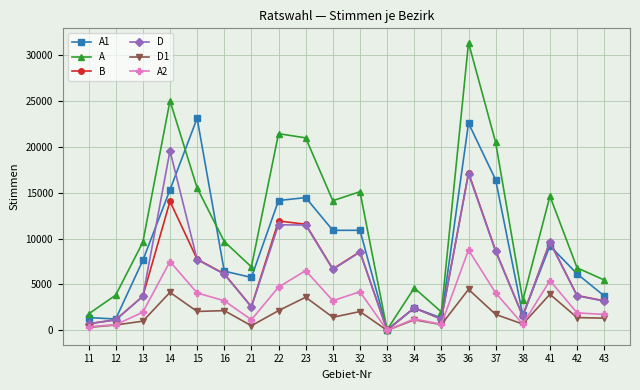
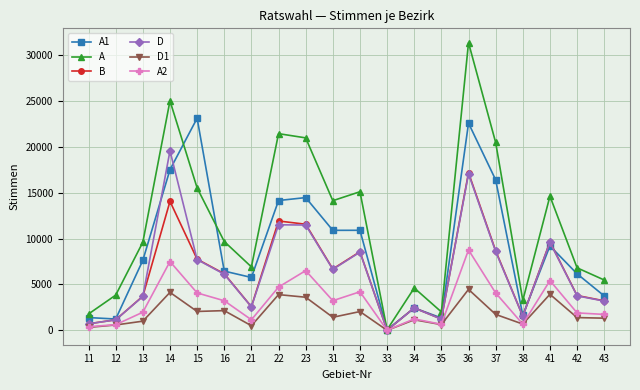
A1, 14: 15000 -> 18000
D1, 22: 2000 -> 4000
